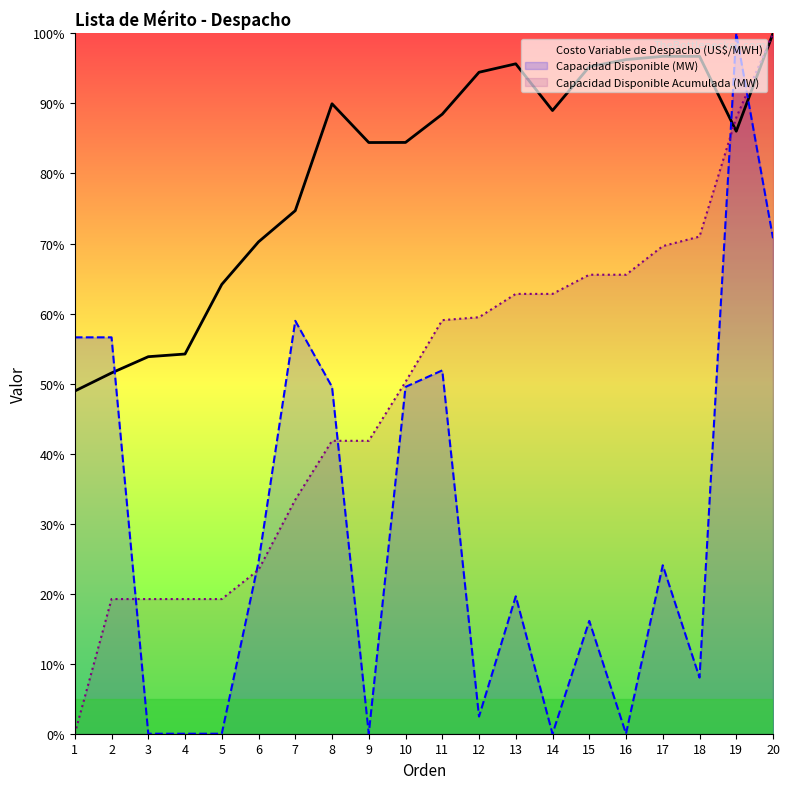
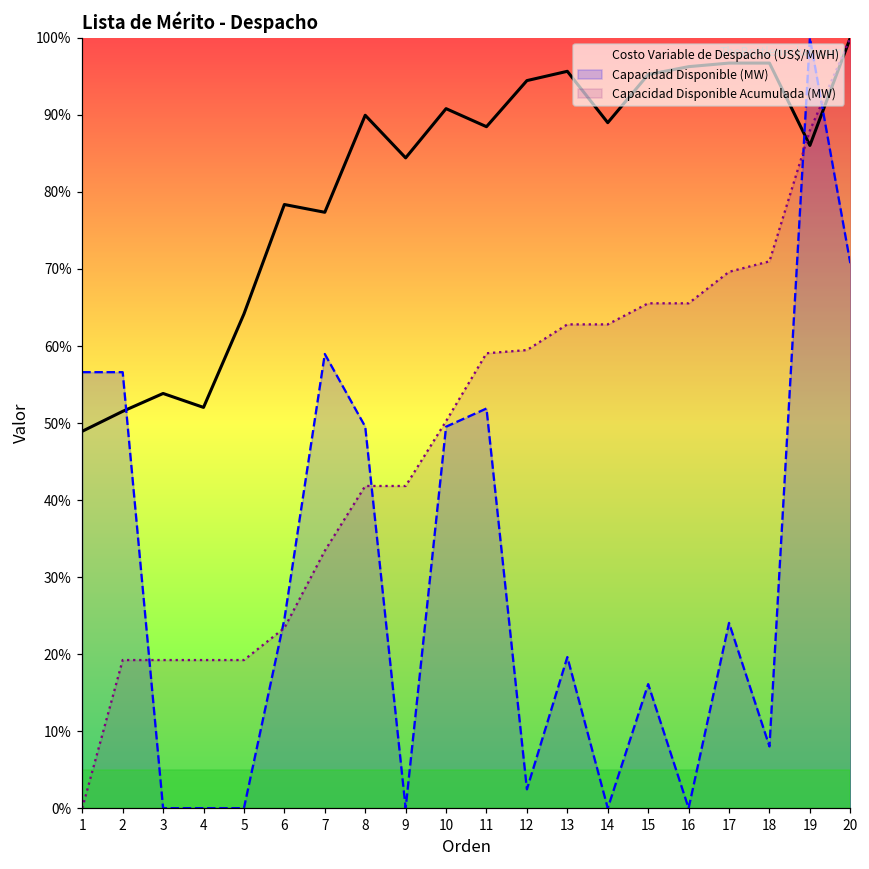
Costo Variable de Despacho (US$/MWH), 4: 54% -> 52%
Costo Variable de Despacho (US$/MWH), 6: 70% -> 78%
Costo Variable de Despacho (US$/MWH), 7: 75% -> 77%
Costo Variable de Despacho (US$/MWH), 10: 84% -> 91%
